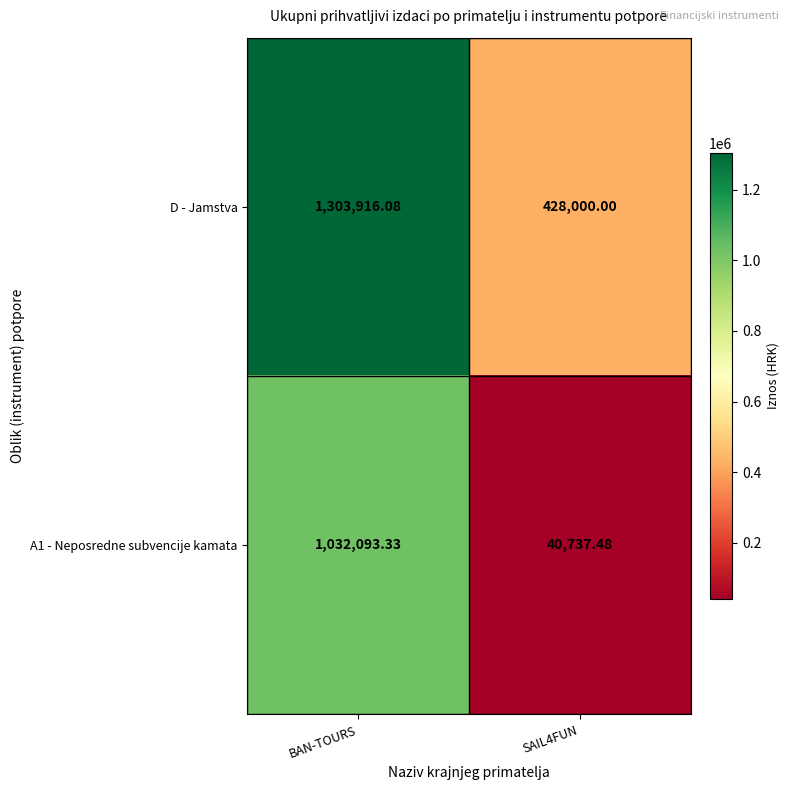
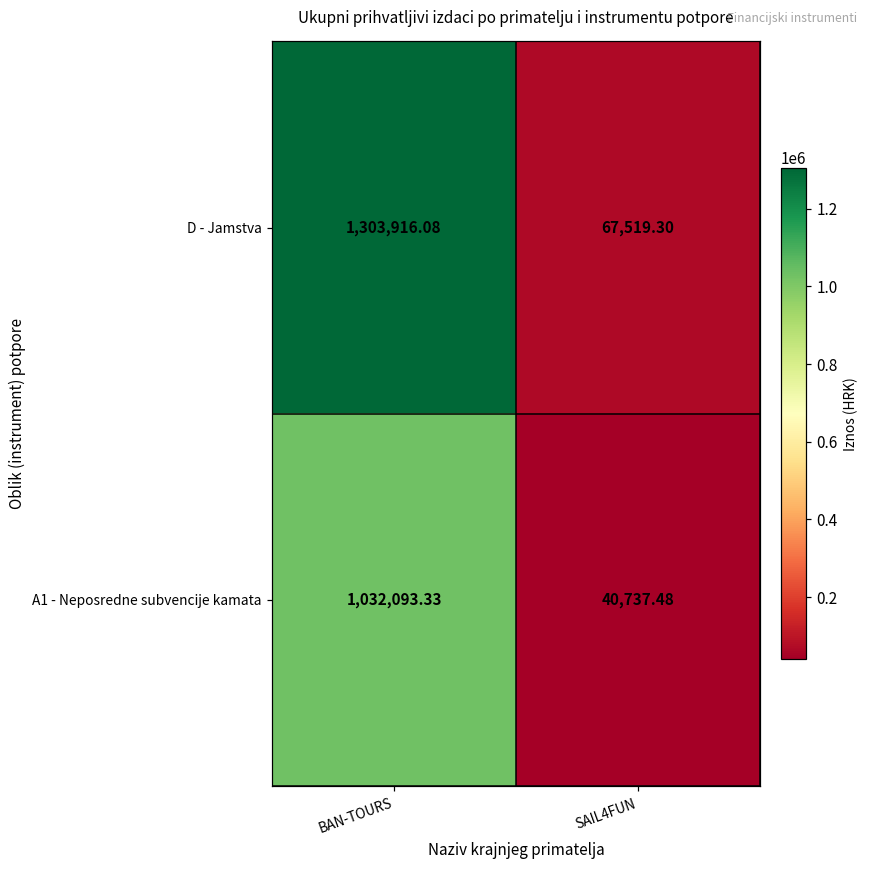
D - Jamstva, SAIL4FUN: 428,000.00 -> 67,519.30
